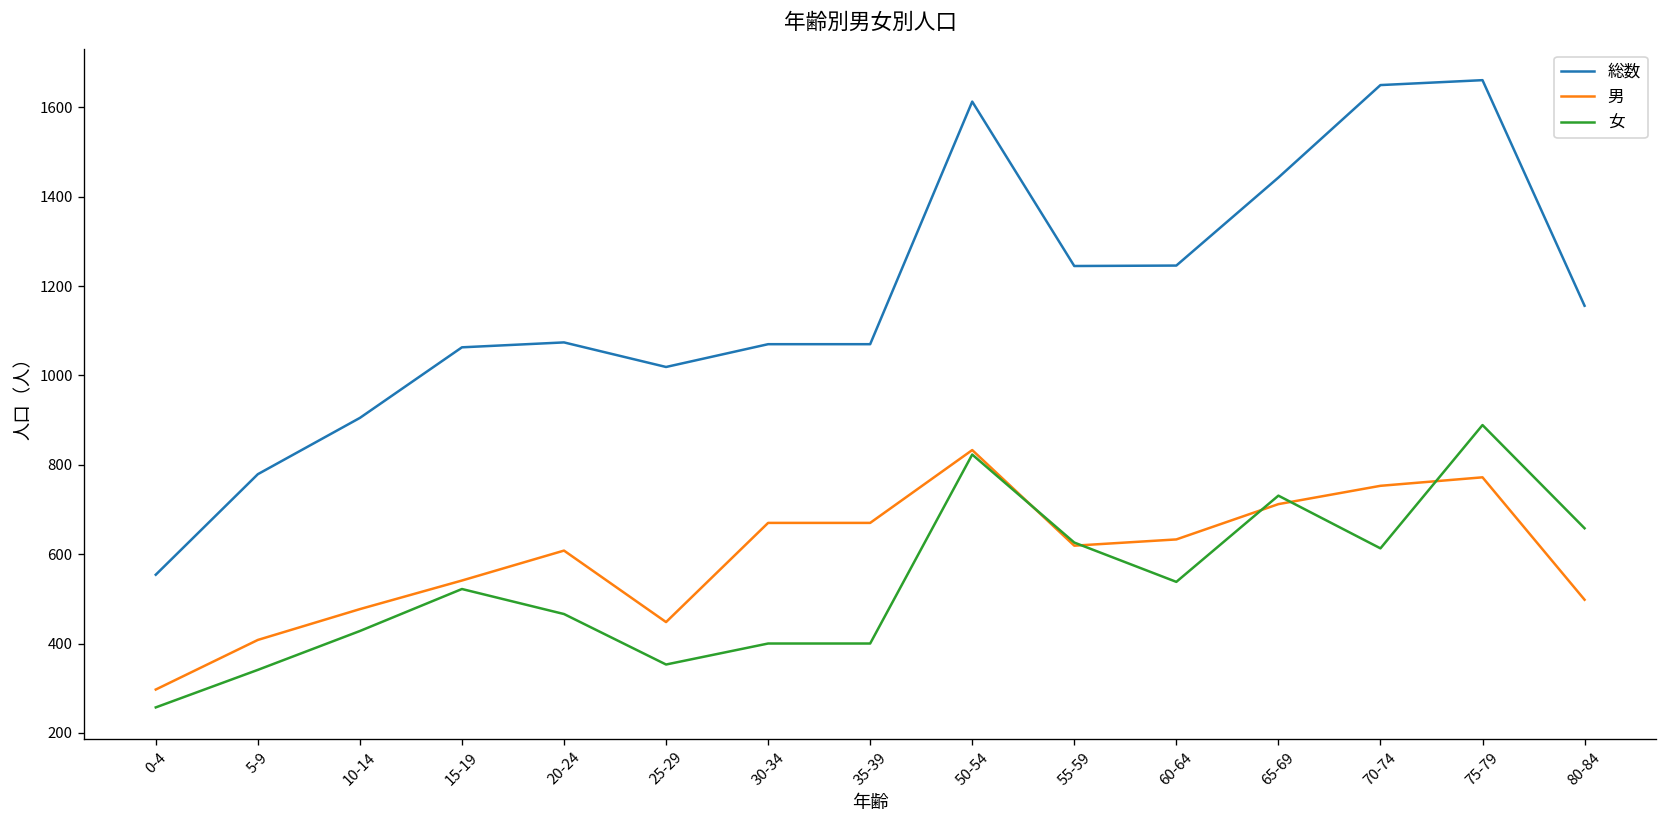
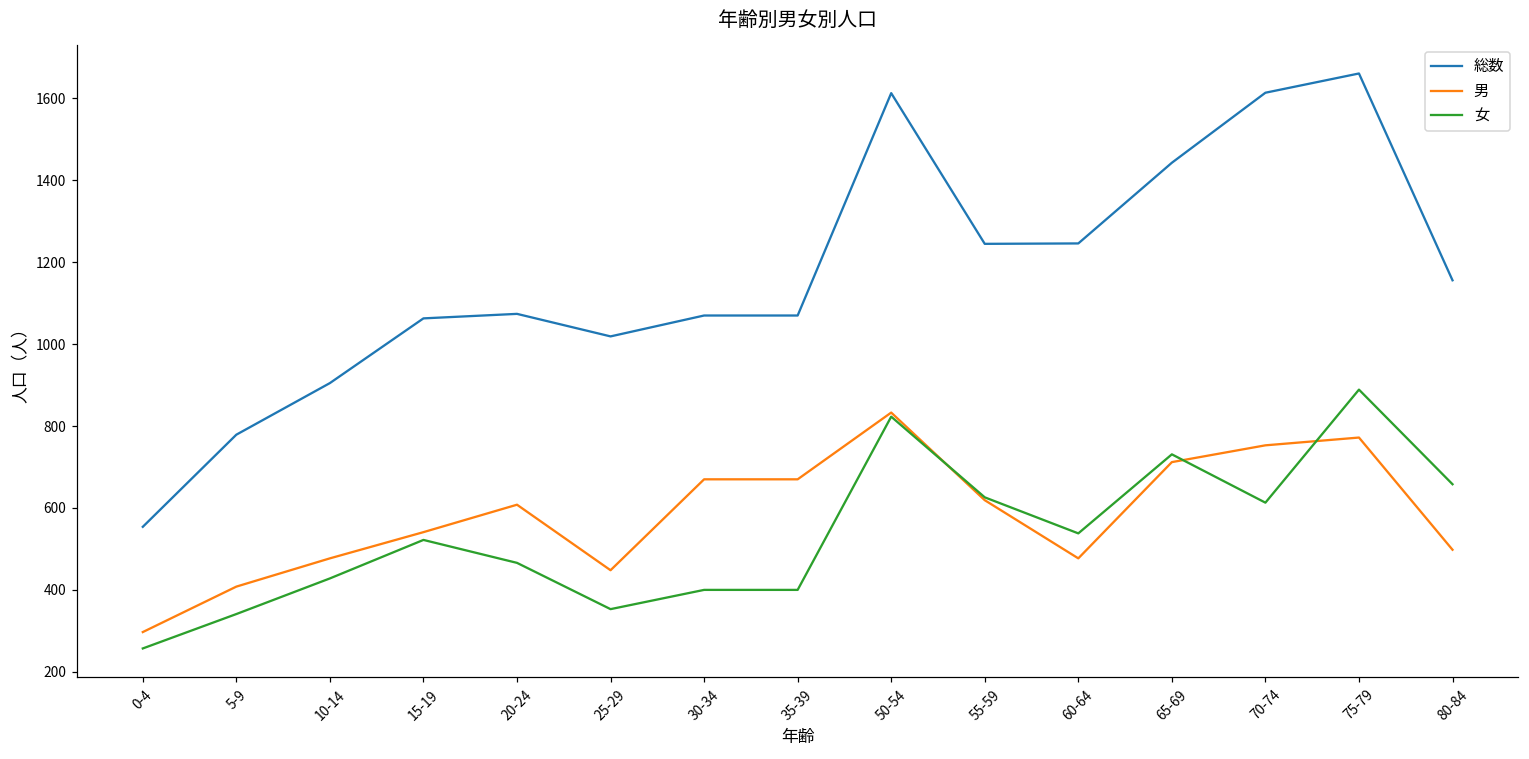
男, 60-64: 630 -> 480
総数, 70-74: 1650 -> 1610
